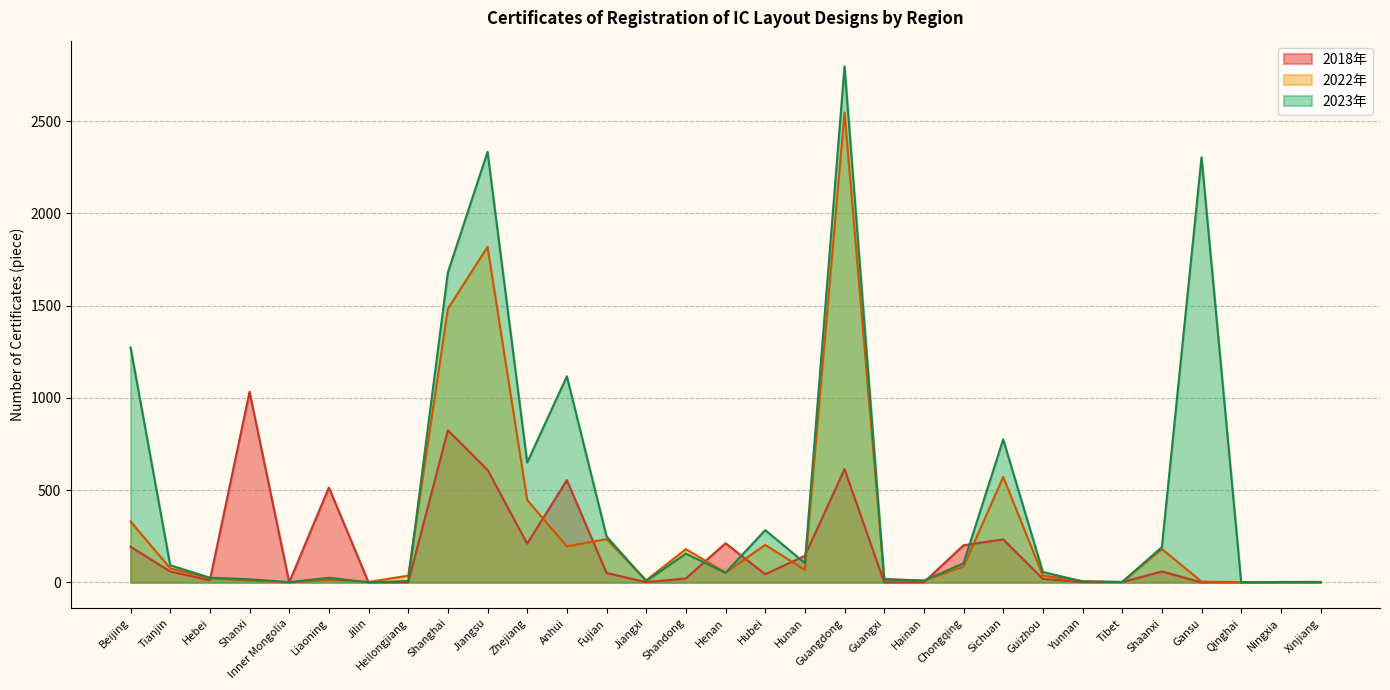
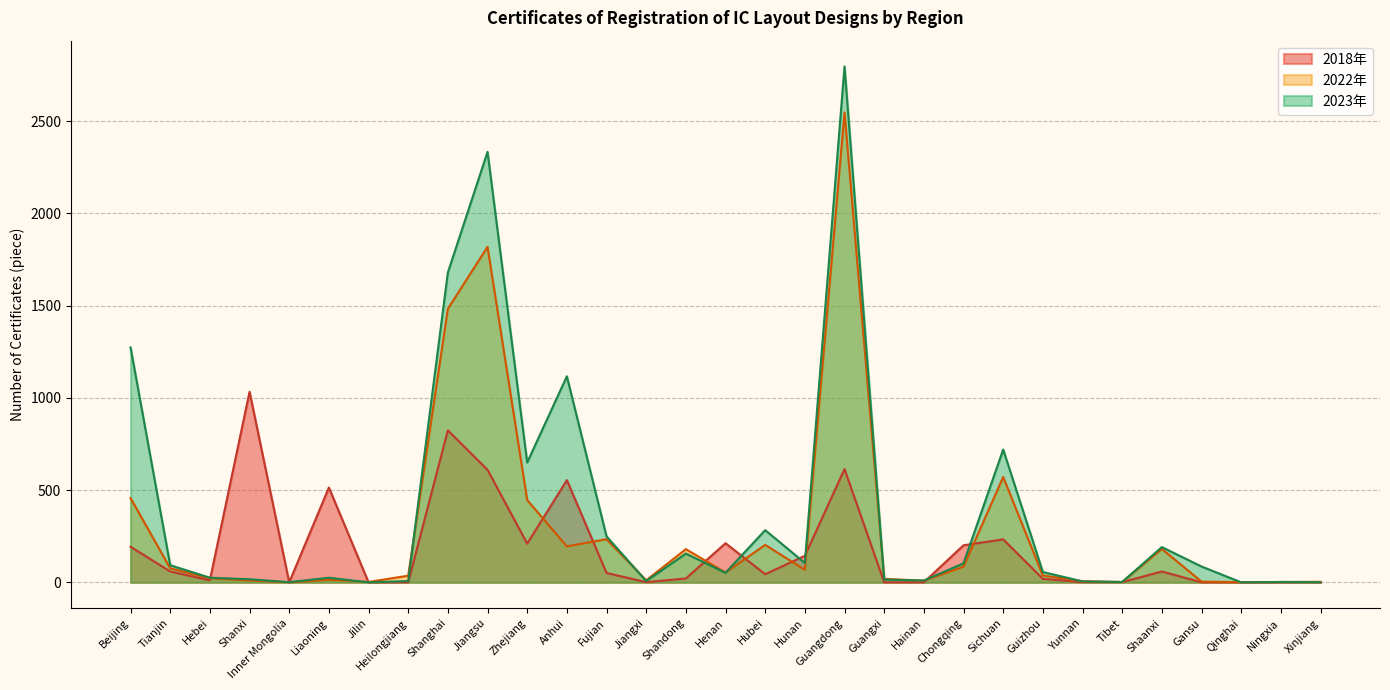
2022年, Beijing: 330 -> 460
2023年, Sichuan: 780 -> 720
2023年, Gansu: 2310 -> 90
